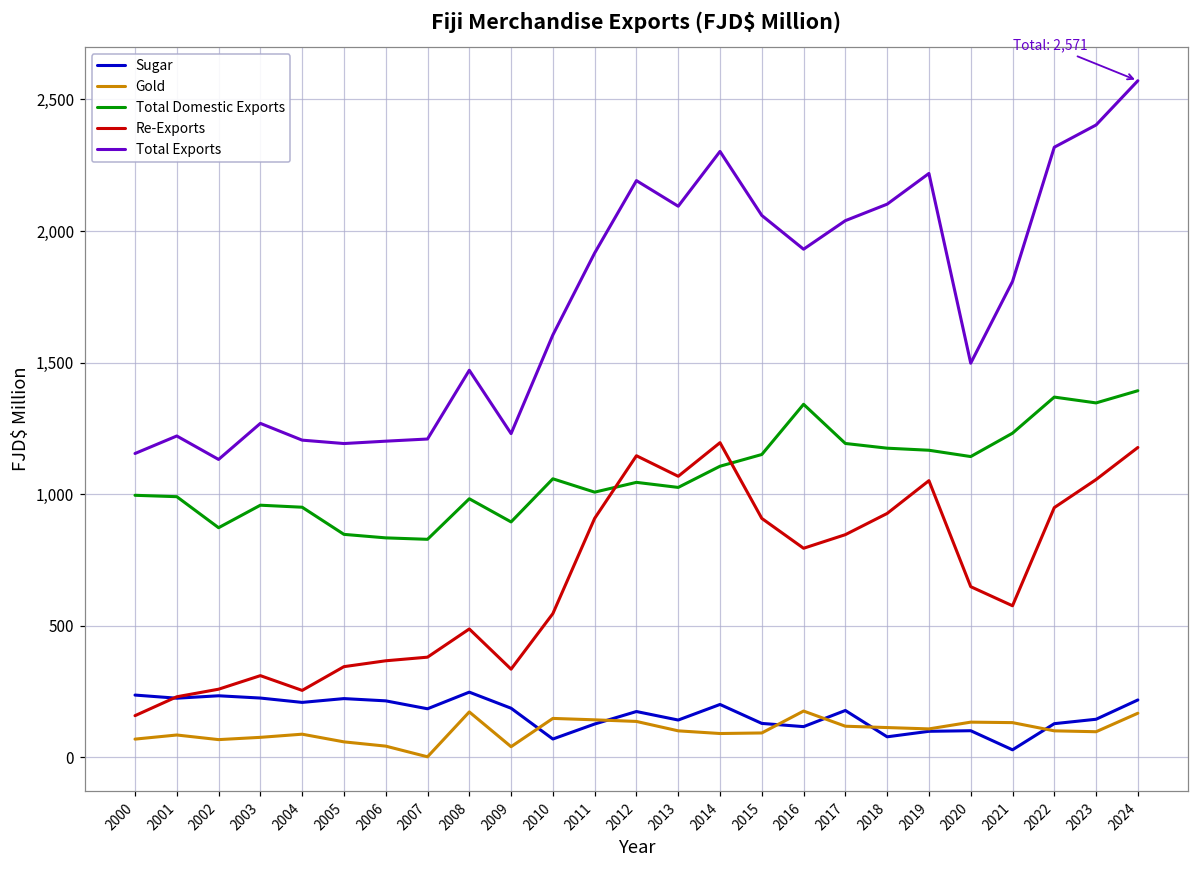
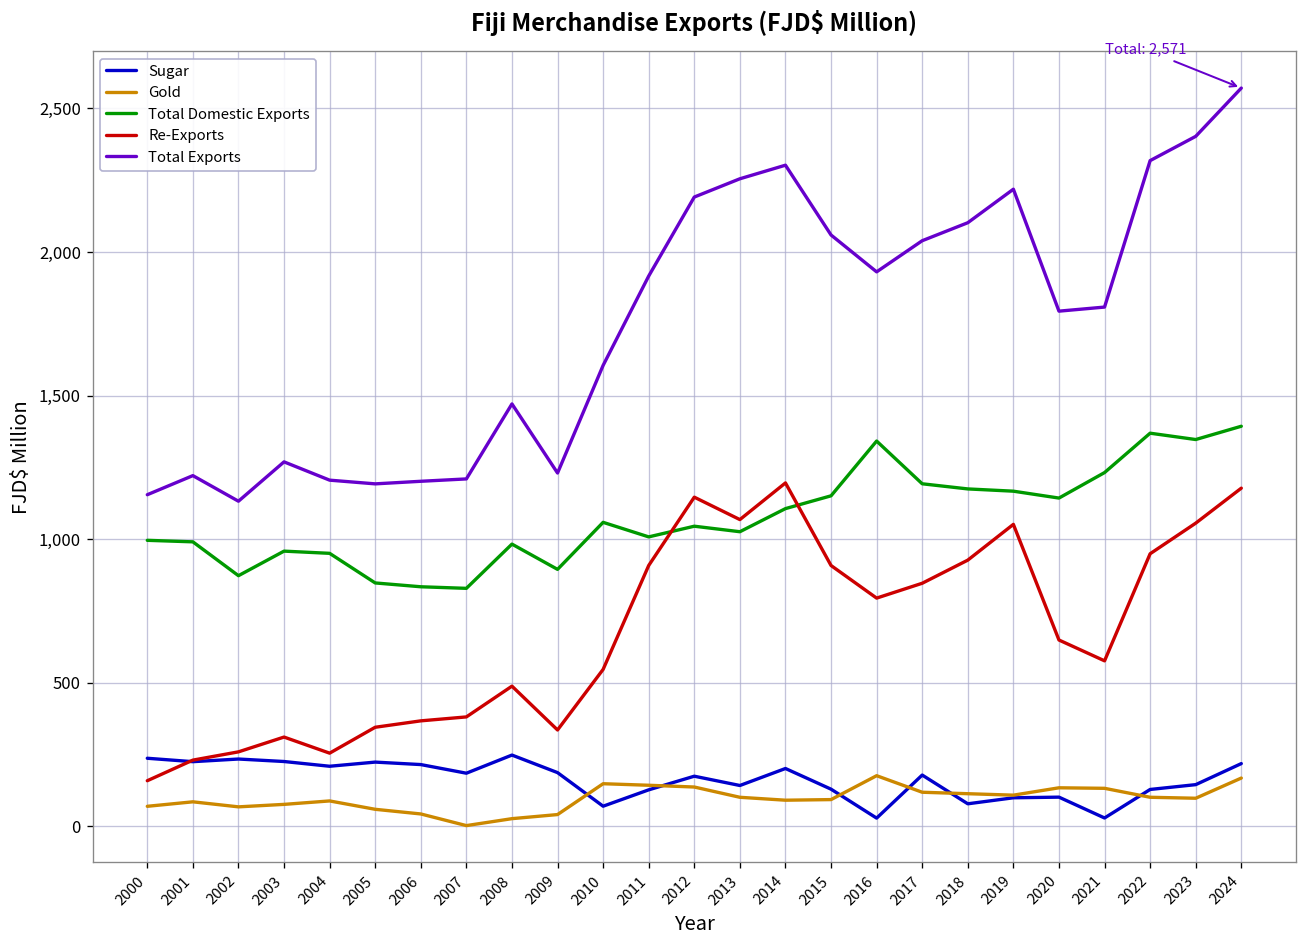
Gold, 2008: 170 -> 30
Total Exports, 2013: 2,090 -> 2,260
Sugar, 2016: 120 -> 30
Total Exports, 2020: 1,500 -> 1,790
